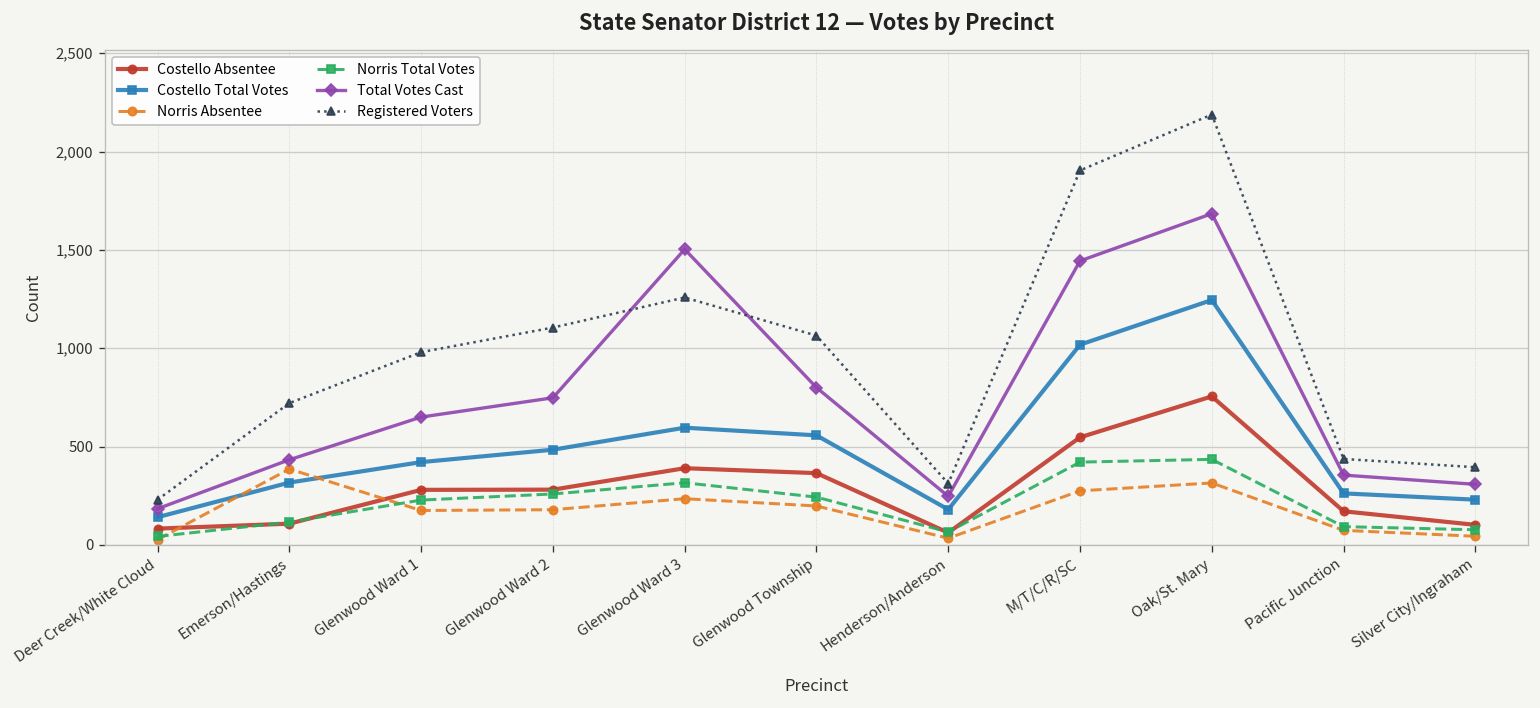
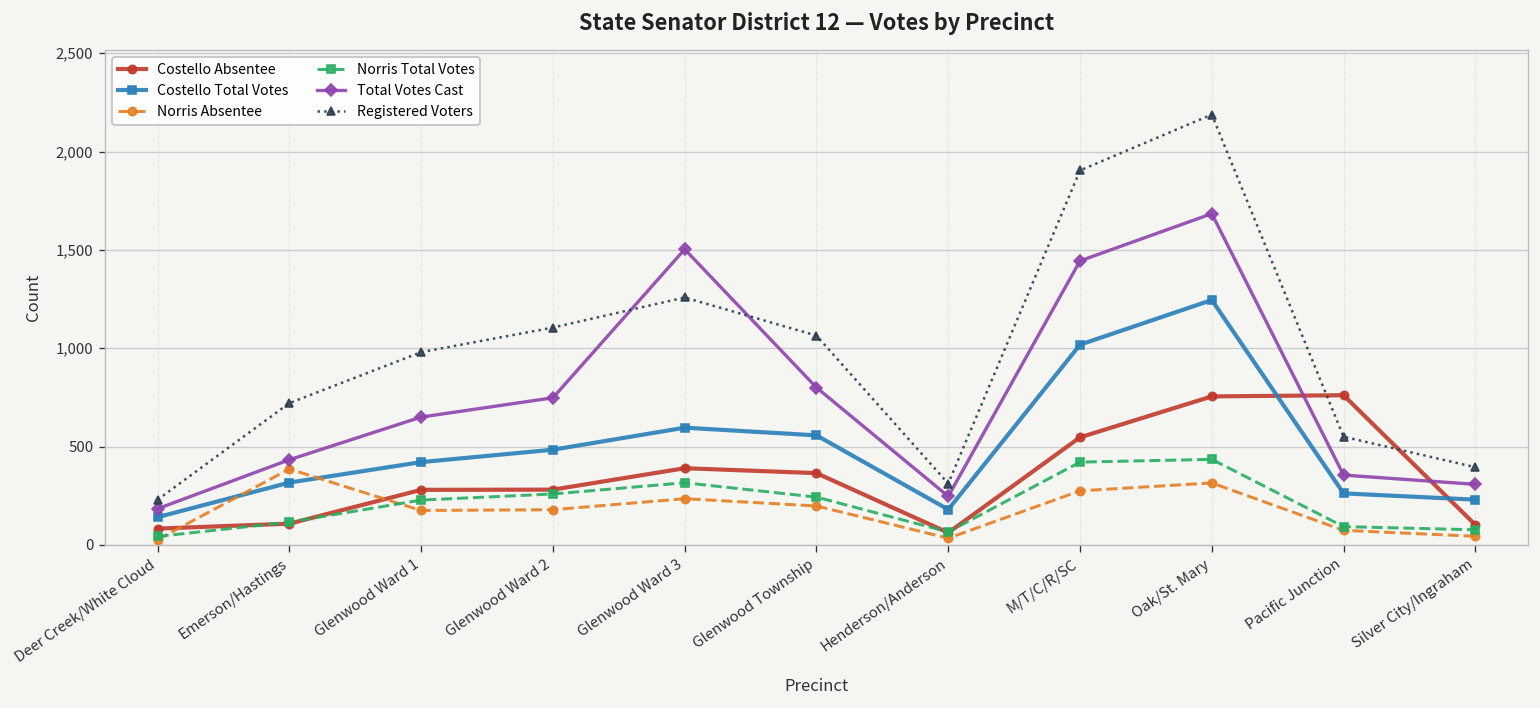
Costello Absentee, Pacific Junction: 170 -> 760
Registered Voters, Pacific Junction: 440 -> 550
